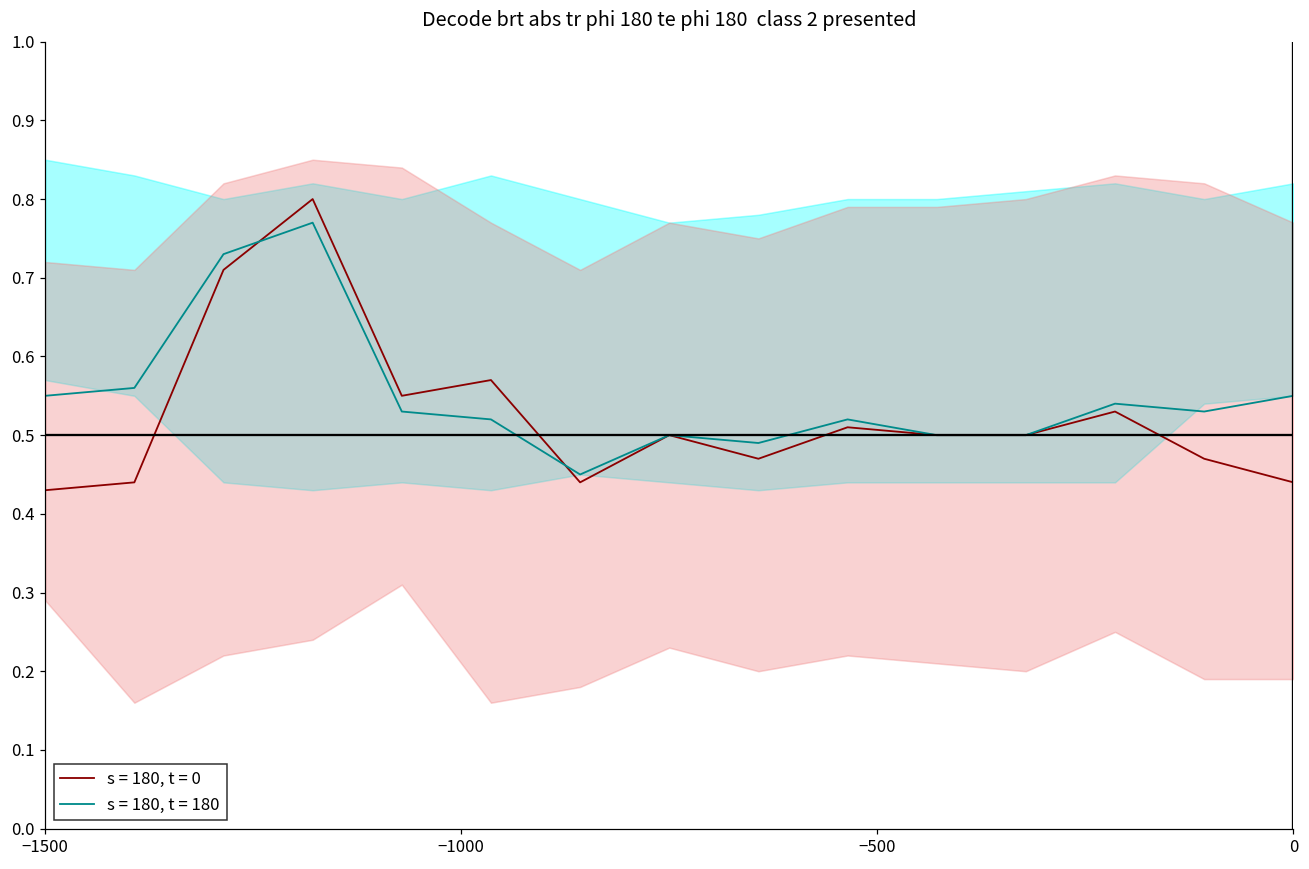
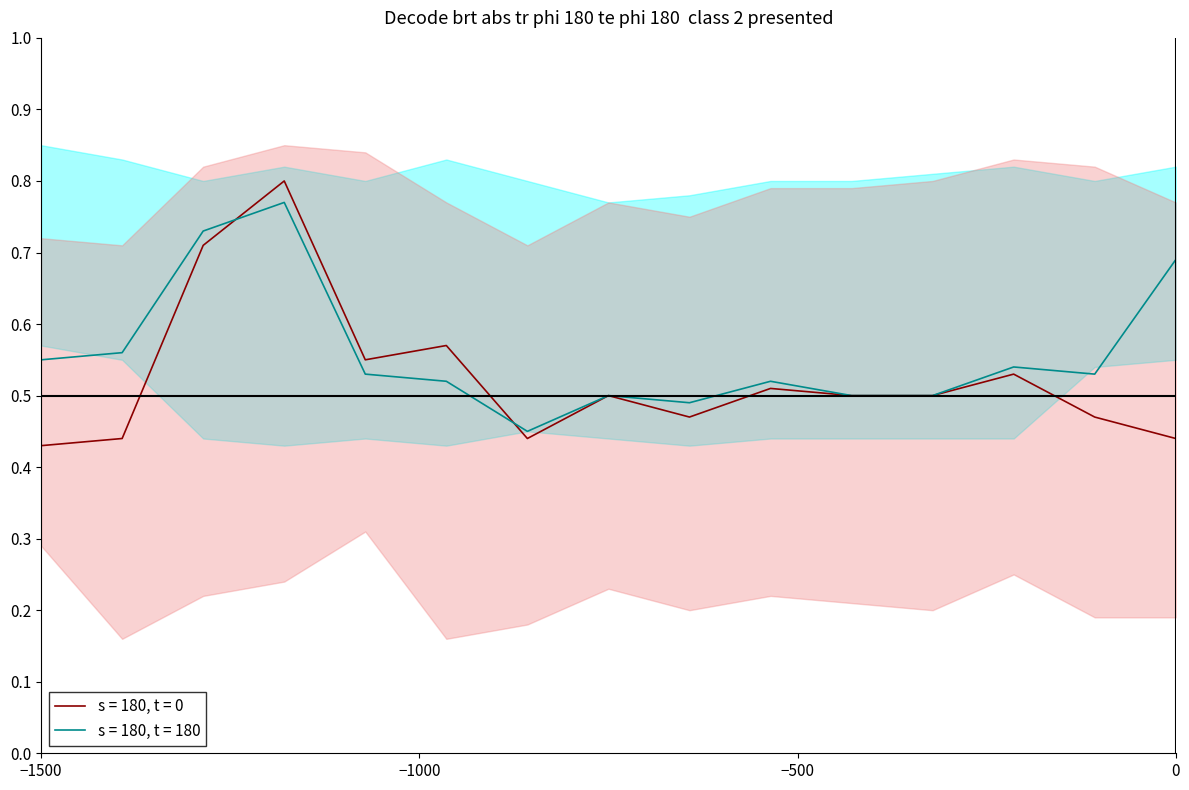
s = 180, t = 180, 0: 0.55 -> 0.69
